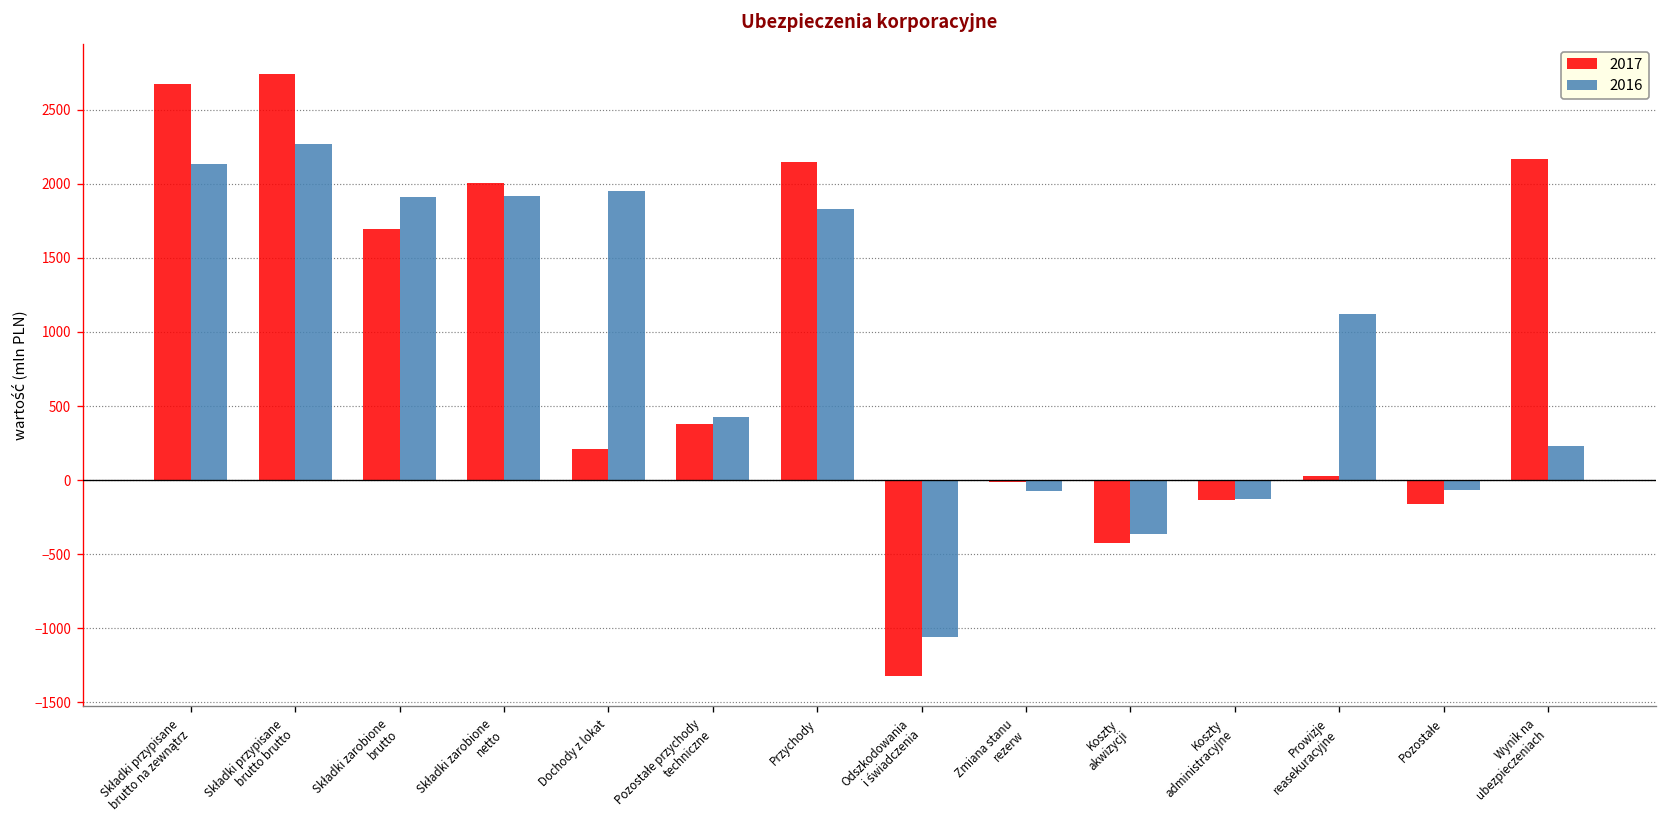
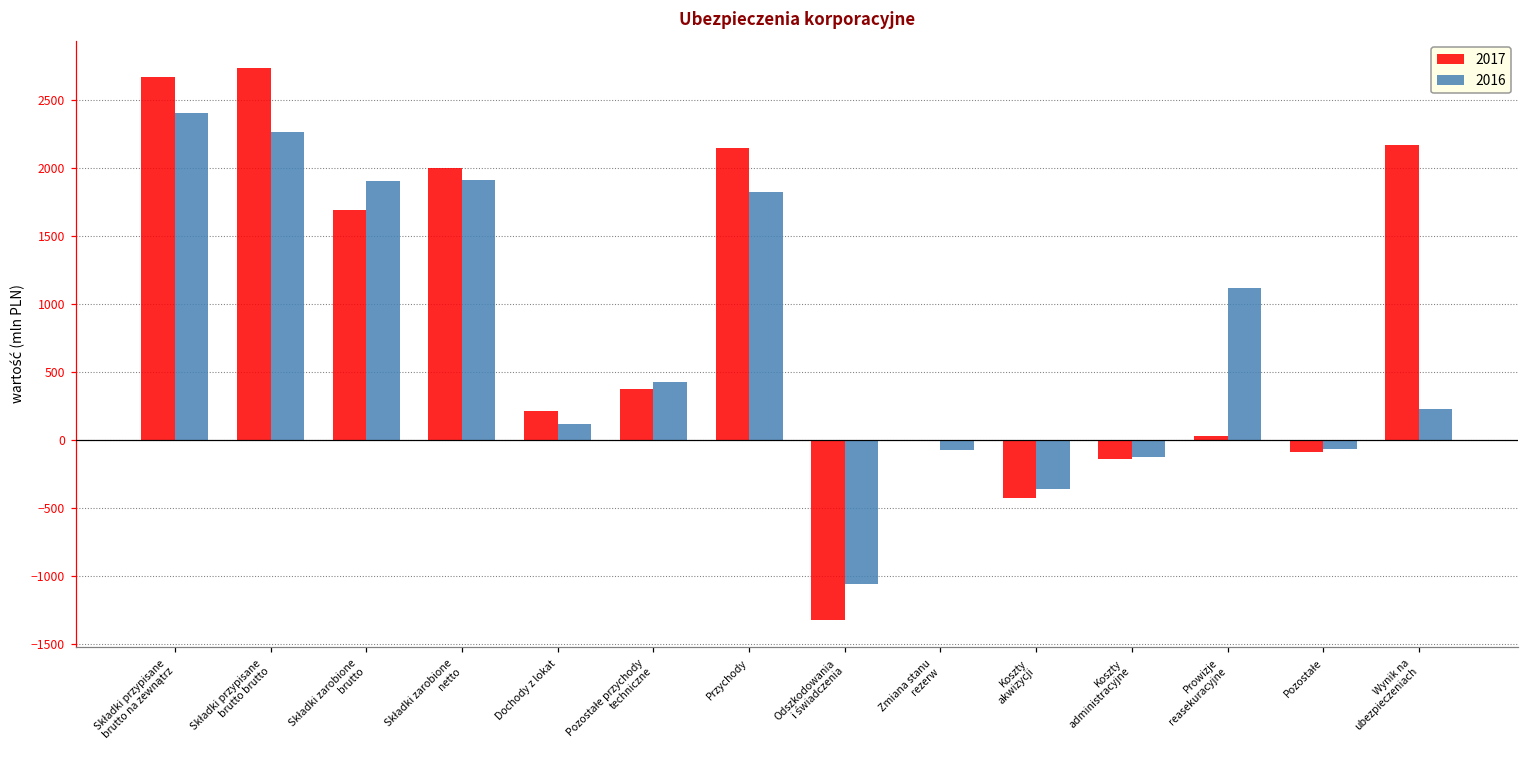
2016, Składki przypisane brutto na zewnątrz: 2140 -> 2410
2016, Dochody z lokat: 1950 -> 120
2017, Pozostałe: -160 -> -90
